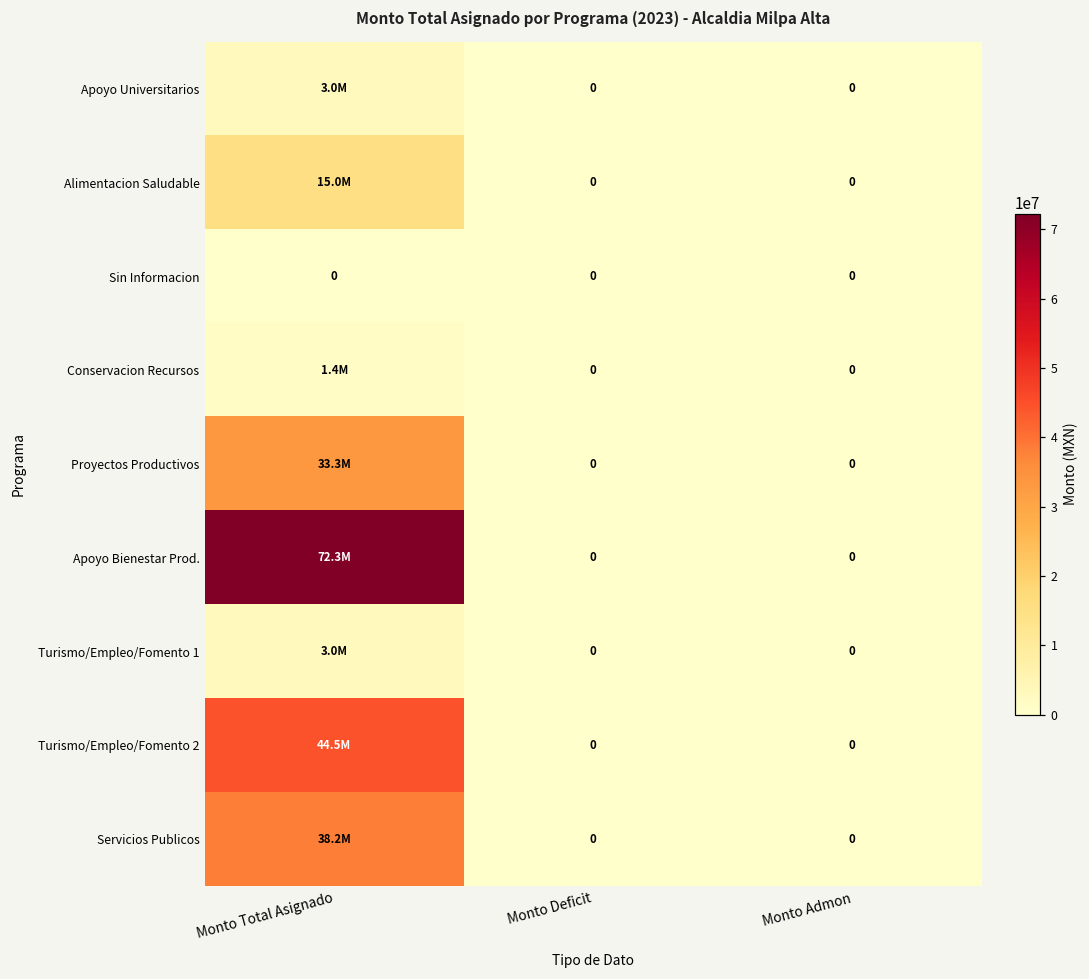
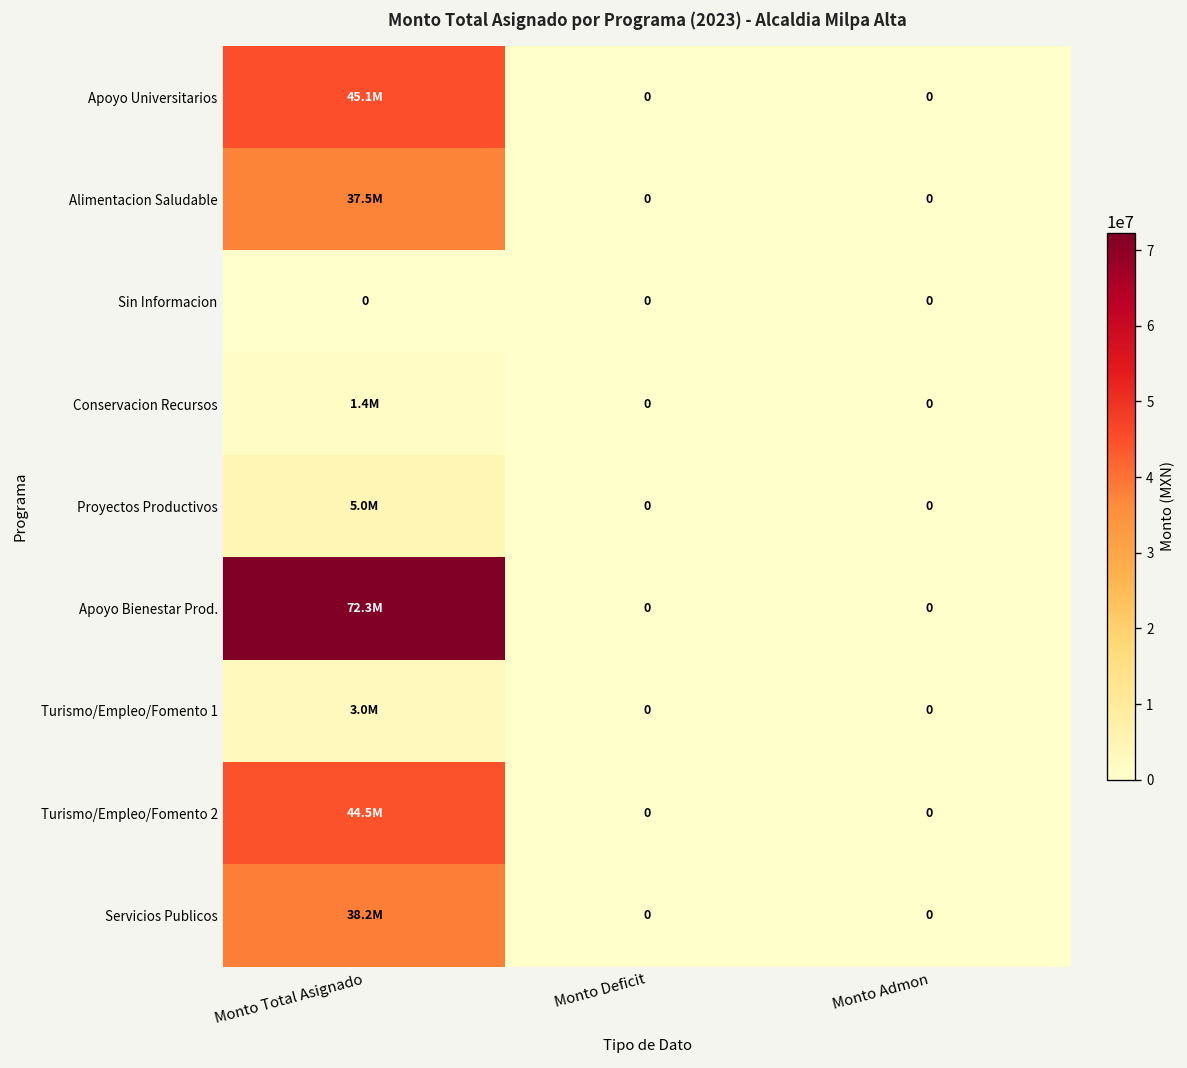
Apoyo Universitarios, Monto Total Asignado: 3.0M -> 45.1M
Alimentacion Saludable, Monto Total Asignado: 15.0M -> 37.5M
Proyectos Productivos, Monto Total Asignado: 33.3M -> 5.0M
